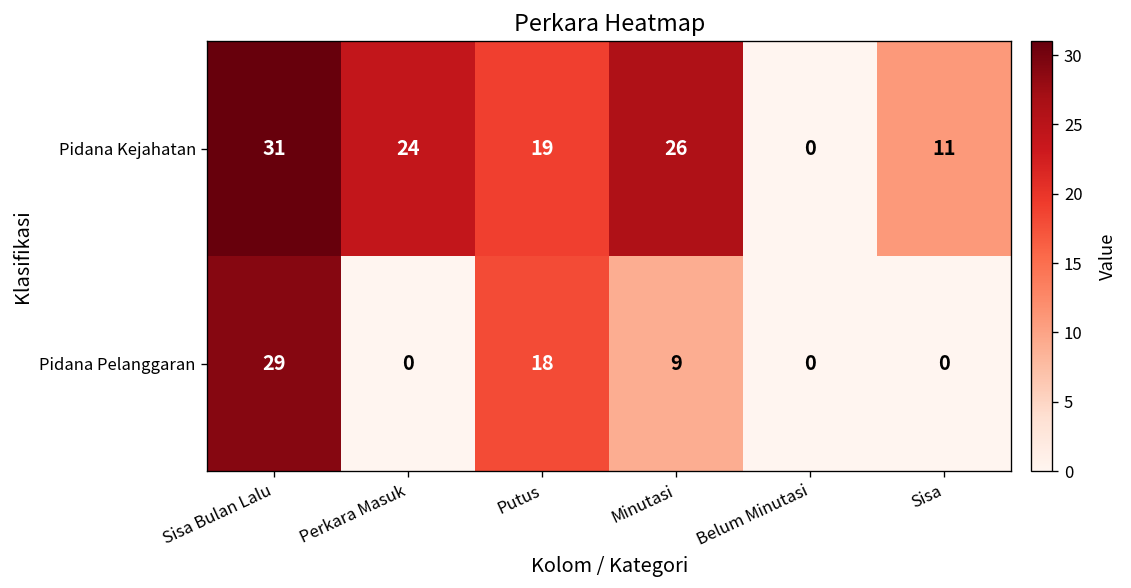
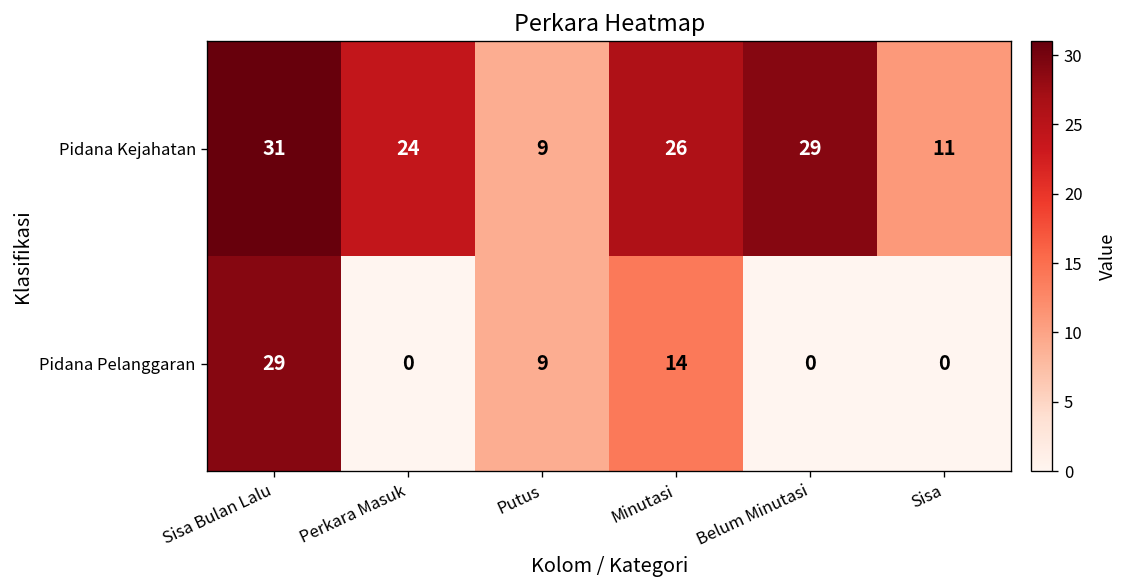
Pidana Kejahatan, Putus: 19 -> 9
Pidana Kejahatan, Belum Minutasi: 0 -> 29
Pidana Pelanggaran, Putus: 18 -> 9
Pidana Pelanggaran, Minutasi: 9 -> 14
